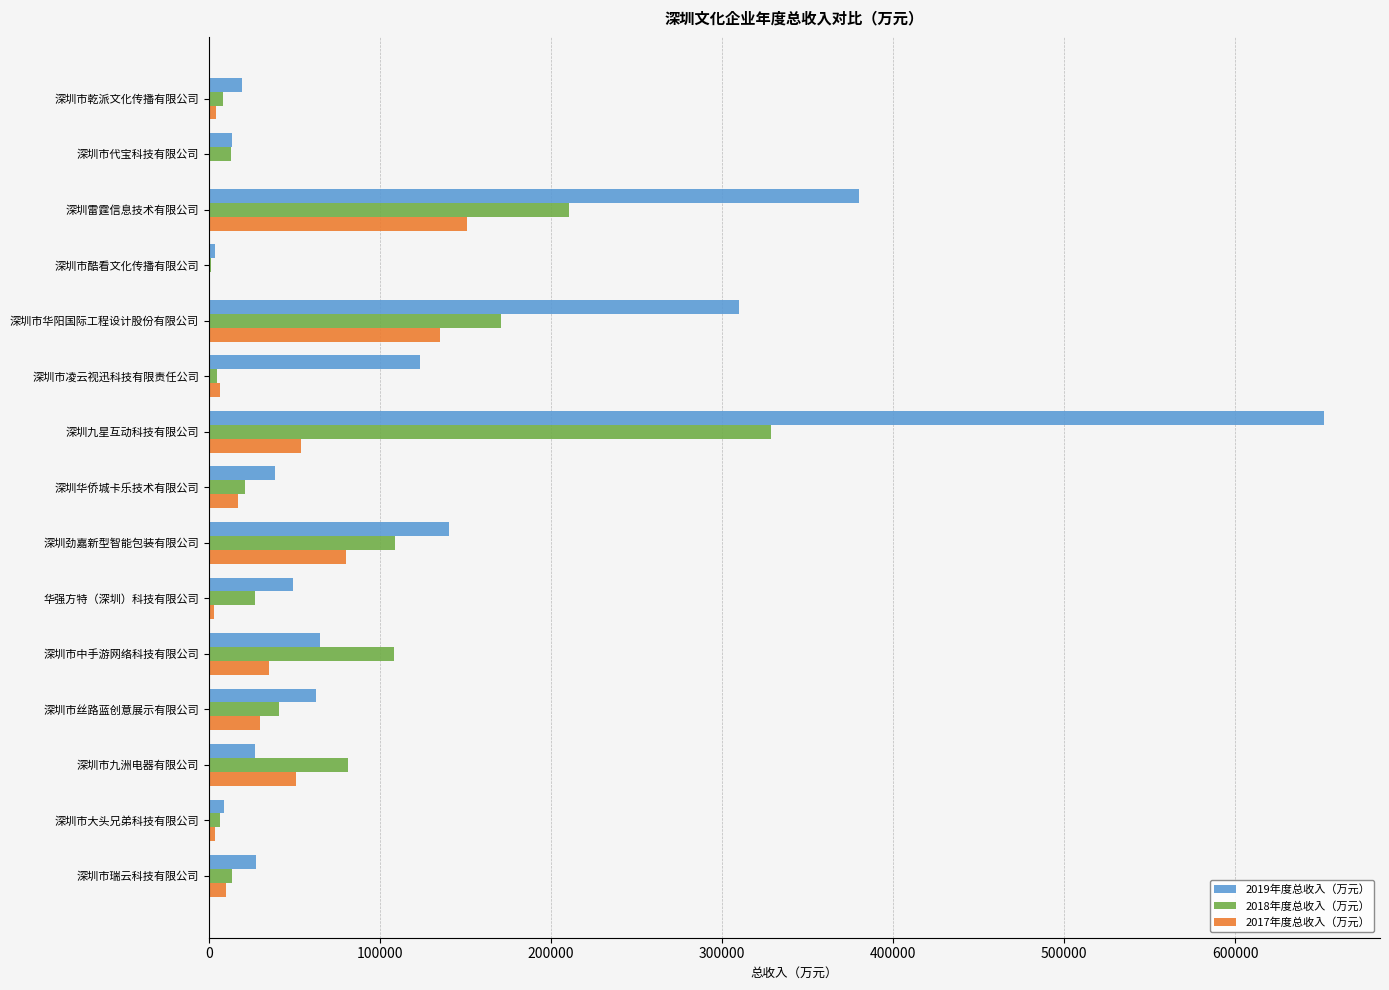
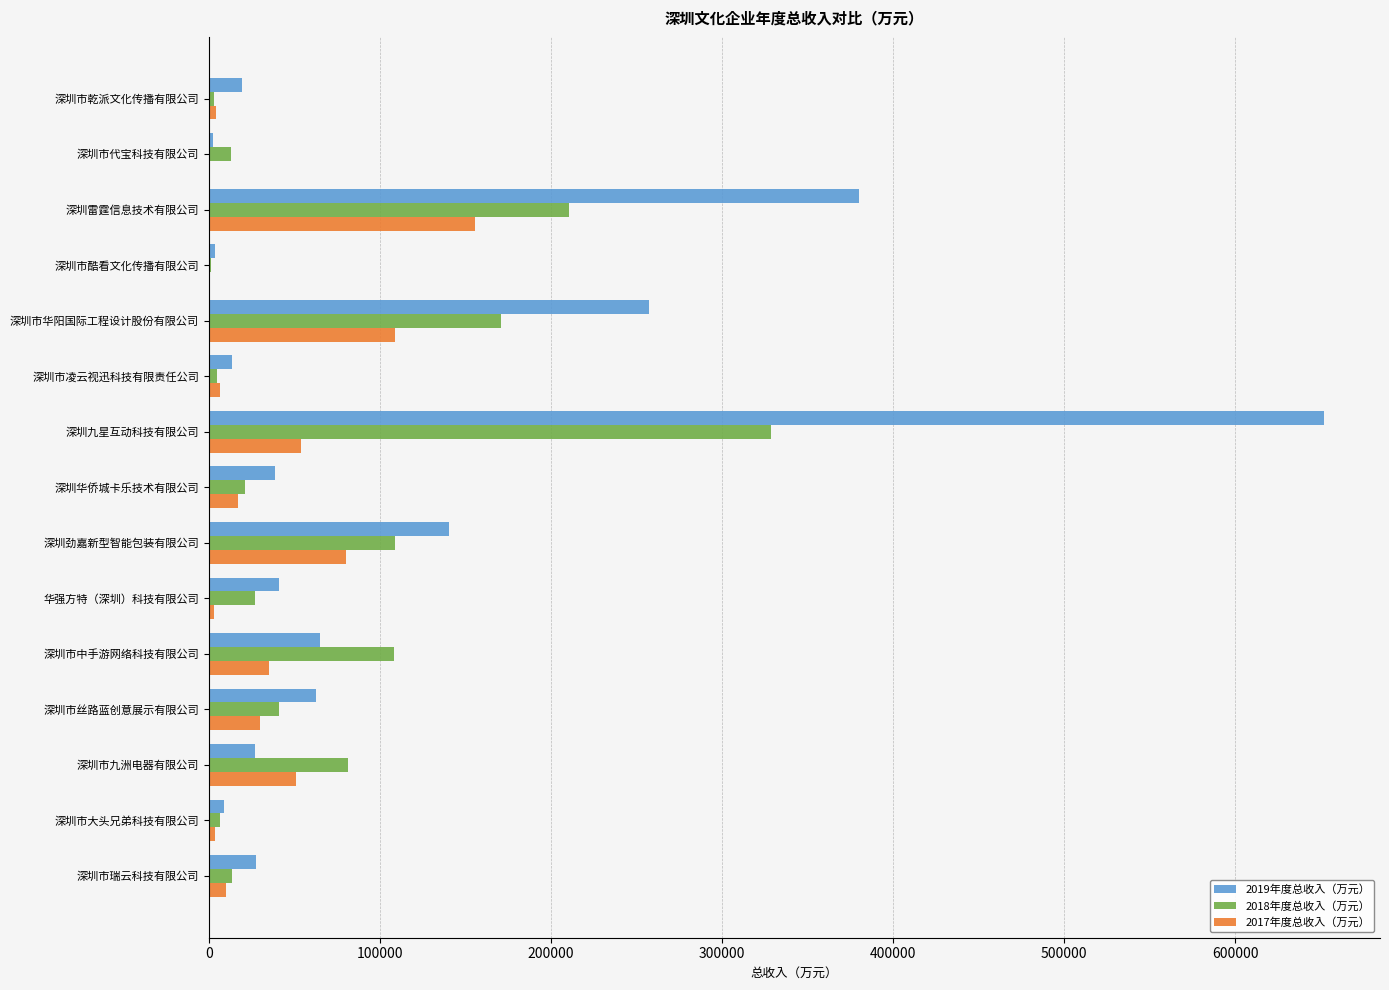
2018年度总收入（万元）, 深圳市乾派文化传播有限公司: 8000 -> 3000
2019年度总收入（万元）, 深圳市代宝科技有限公司: 13000 -> 3000
2017年度总收入（万元）, 深圳雷霆信息技术有限公司: 151000 -> 156000
2019年度总收入（万元）, 深圳市华阳国际工程设计股份有限公司: 310000 -> 257000
2017年度总收入（万元）, 深圳市华阳国际工程设计股份有限公司: 135000 -> 109000
2019年度总收入（万元）, 深圳市凌云视迅科技有限责任公司: 123000 -> 13000
2019年度总收入（万元）, 华强方特（深圳）科技有限公司: 49000 -> 41000
